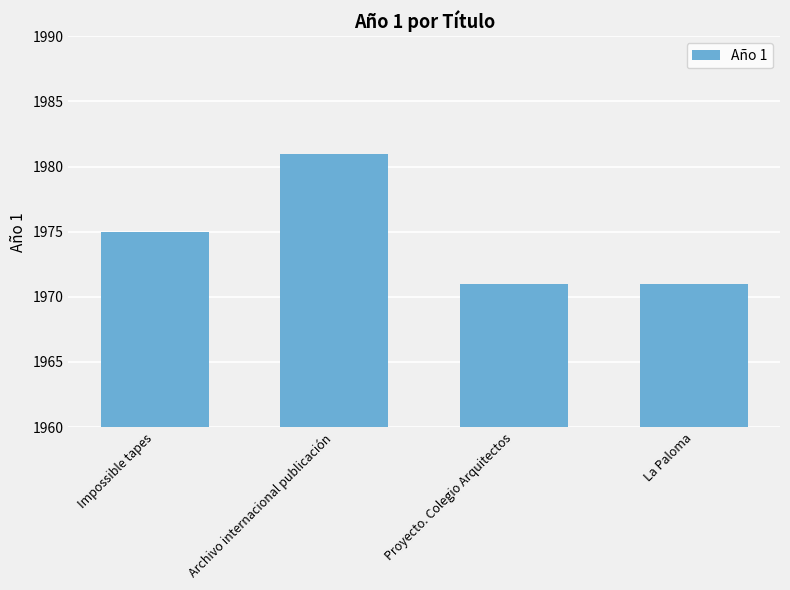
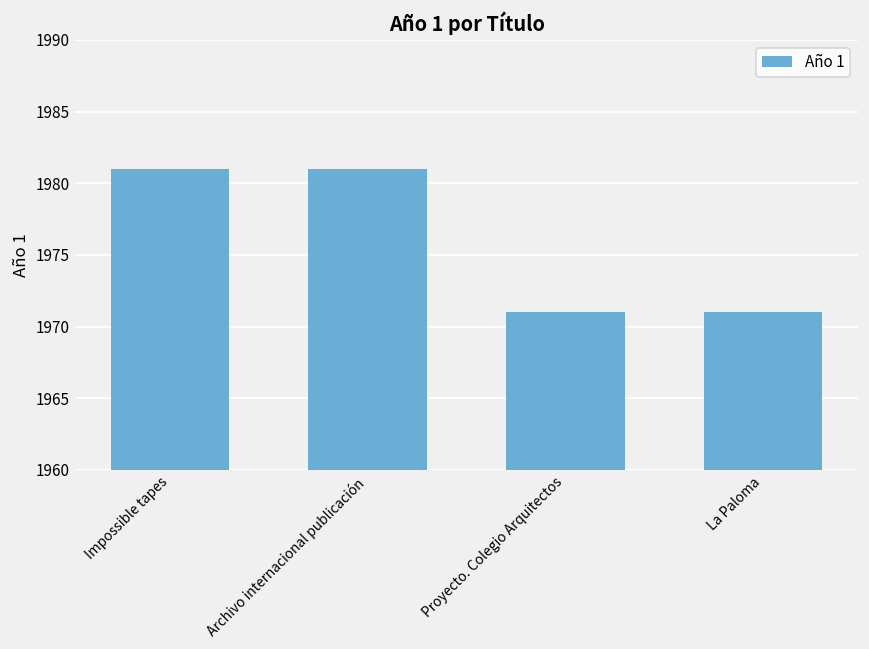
Impossible tapes: 1975 -> 1981
